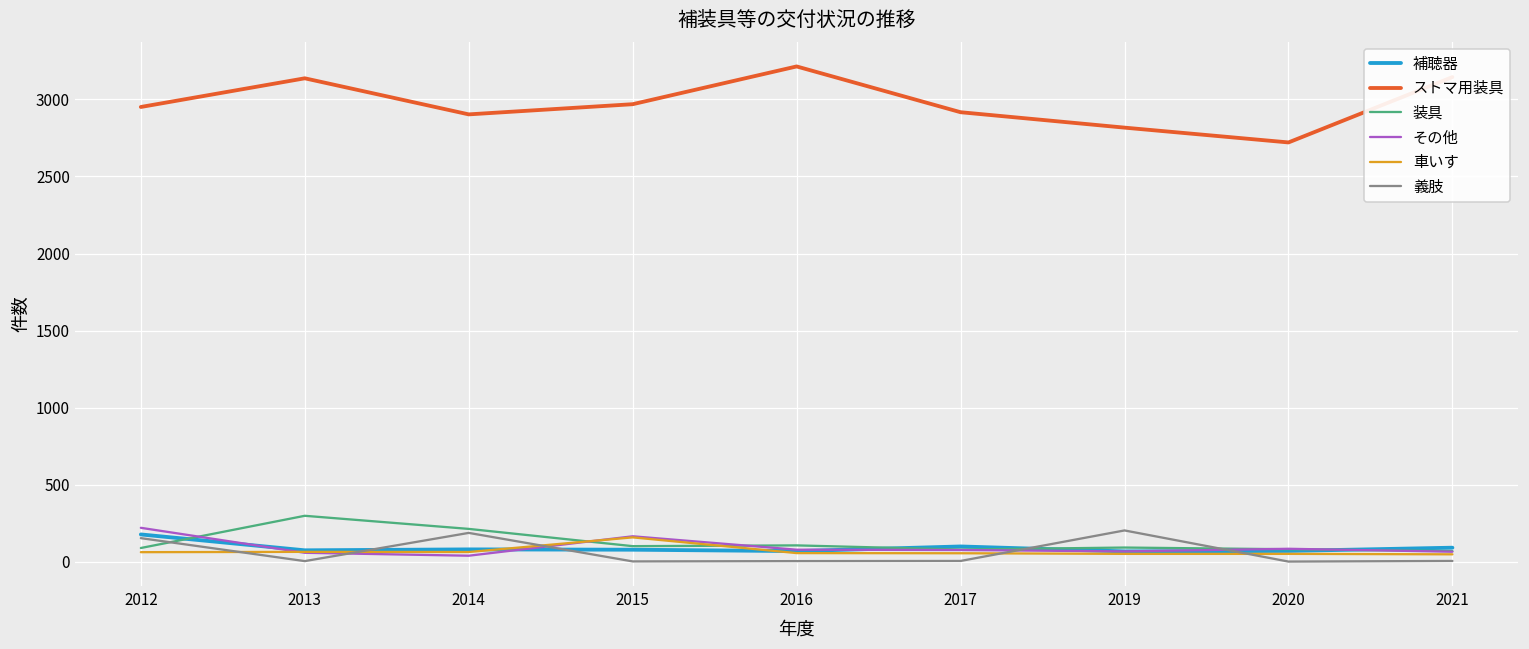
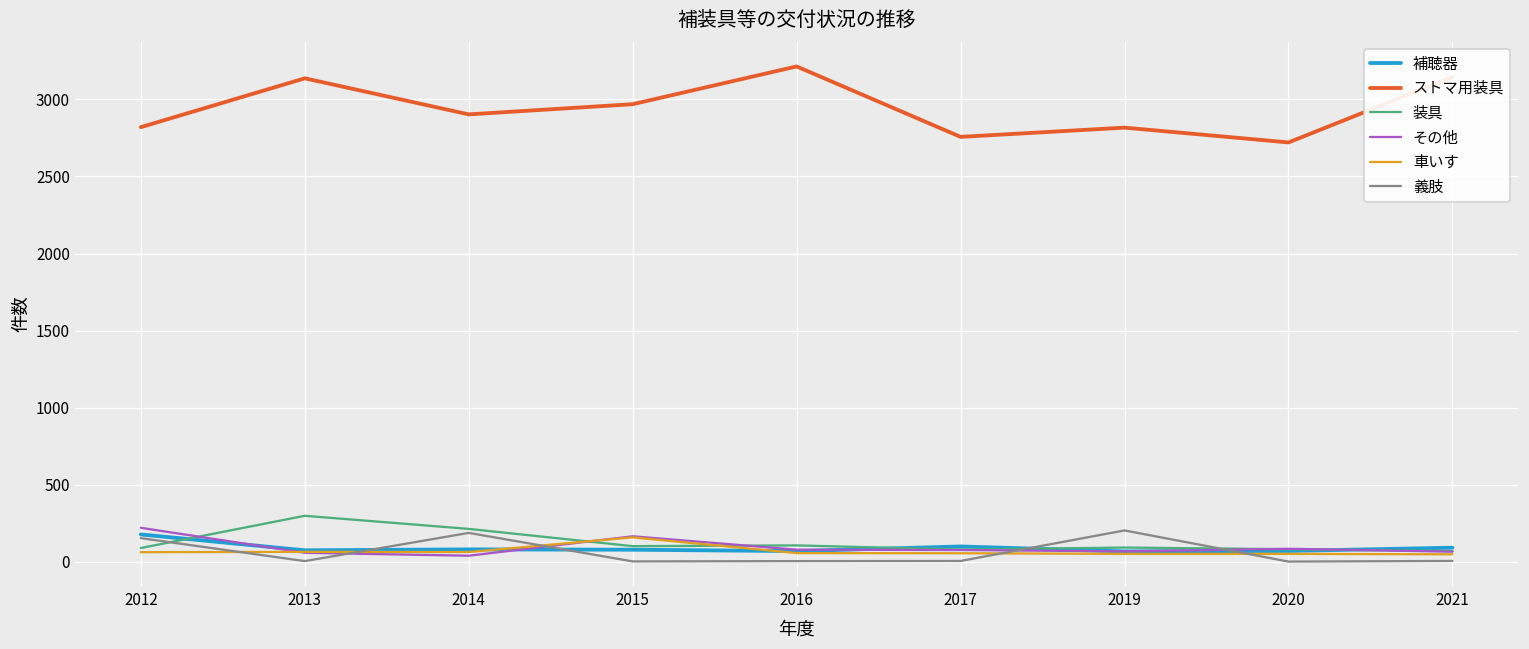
ストマ用装具, 2012: 2950 -> 2820
ストマ用装具, 2017: 2920 -> 2760
